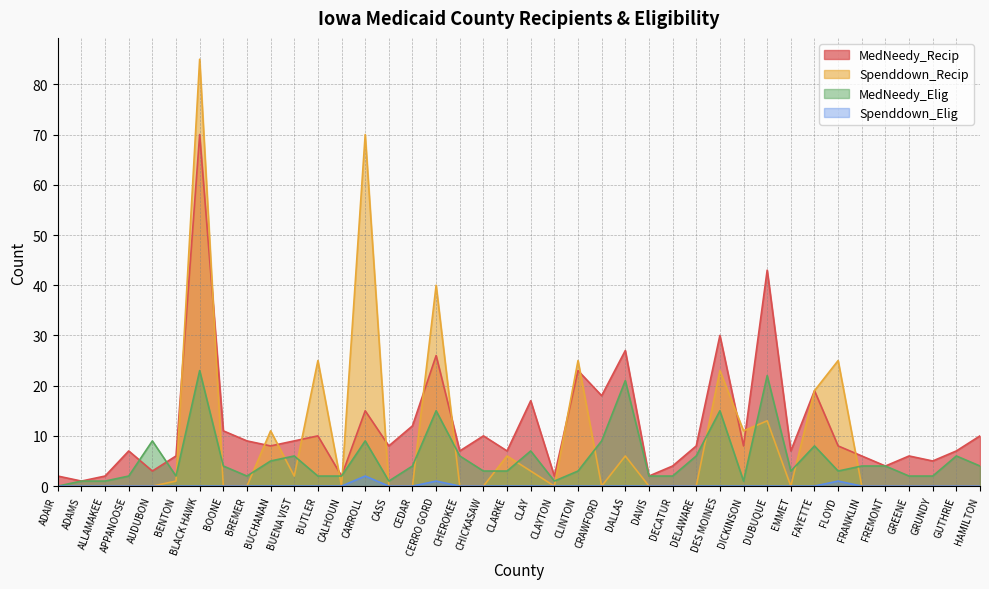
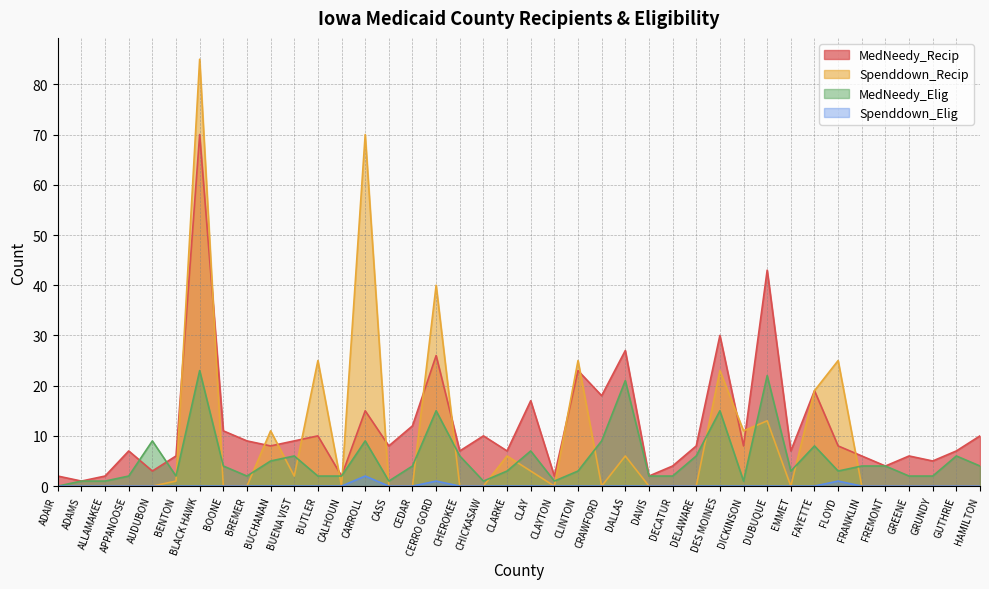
MedNeedy_Elig, CHICKASAW: 3 -> 1
